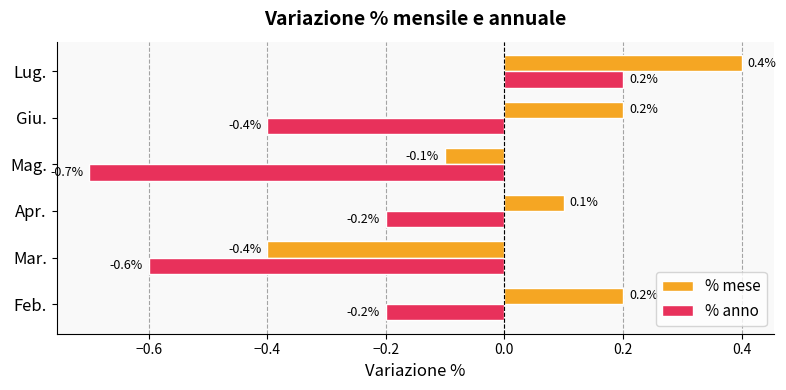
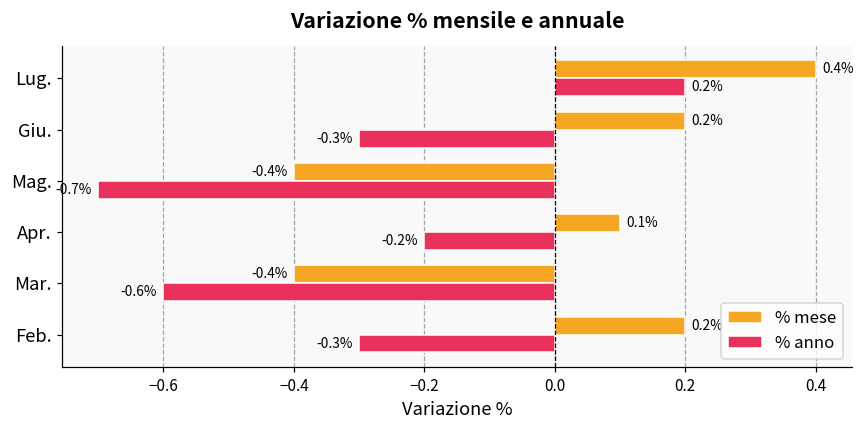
% anno, Giu.: -0.4% -> -0.3%
% mese, Mag.: -0.1% -> -0.4%
% anno, Feb.: -0.2% -> -0.3%
